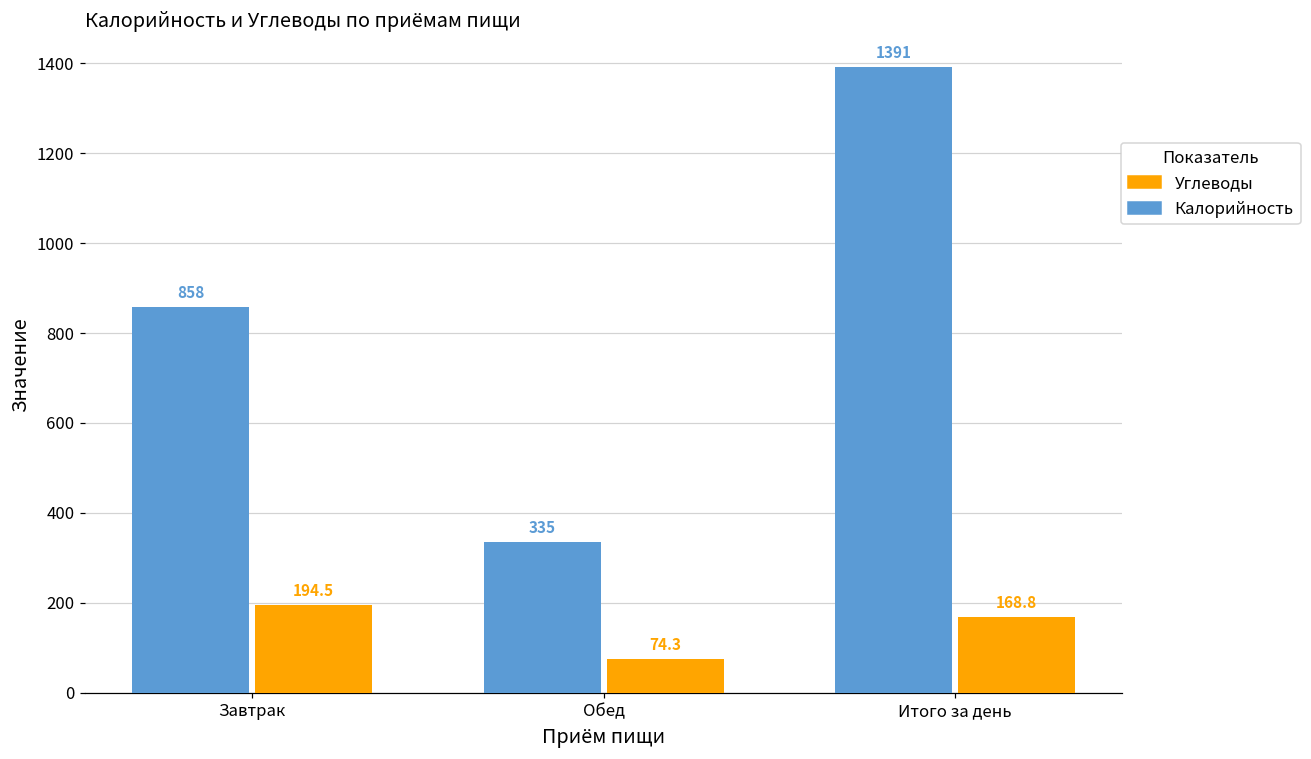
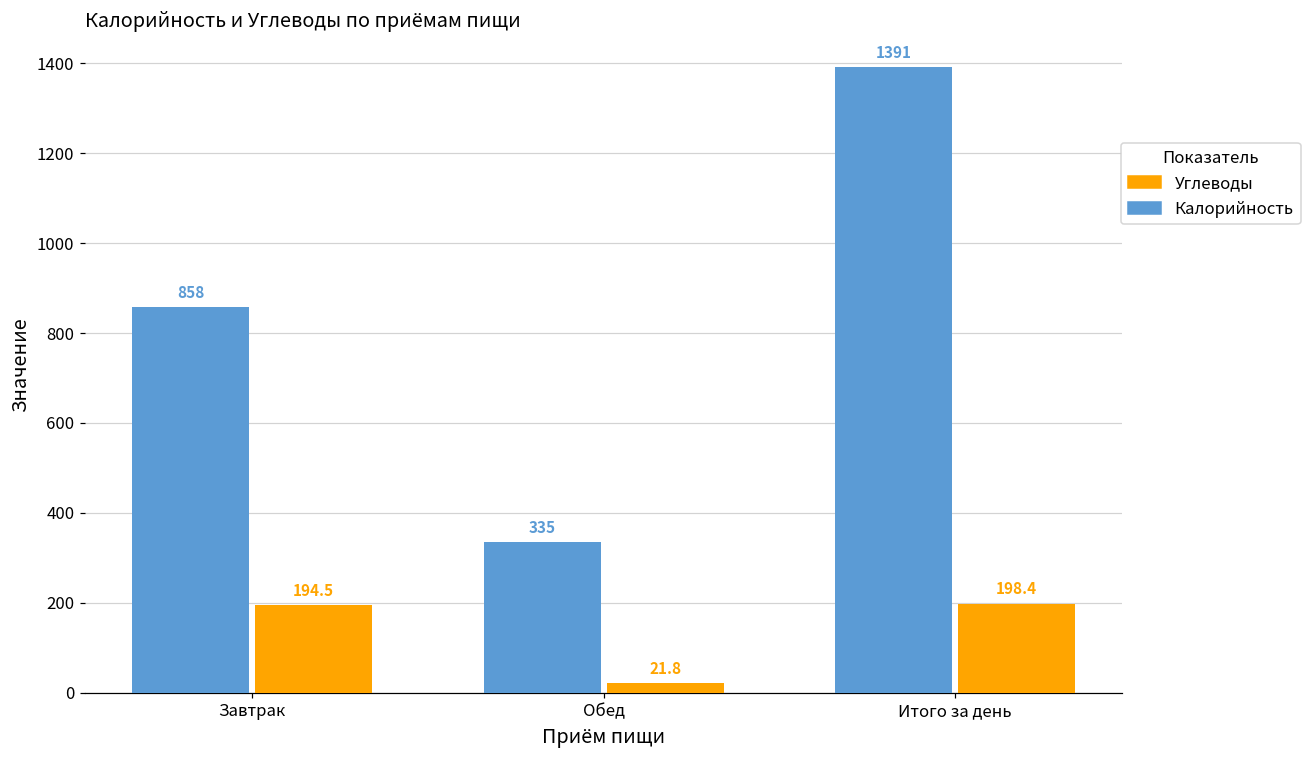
Углеводы, Обед: 74.3 -> 21.8
Углеводы, Итого за день: 168.8 -> 198.4
